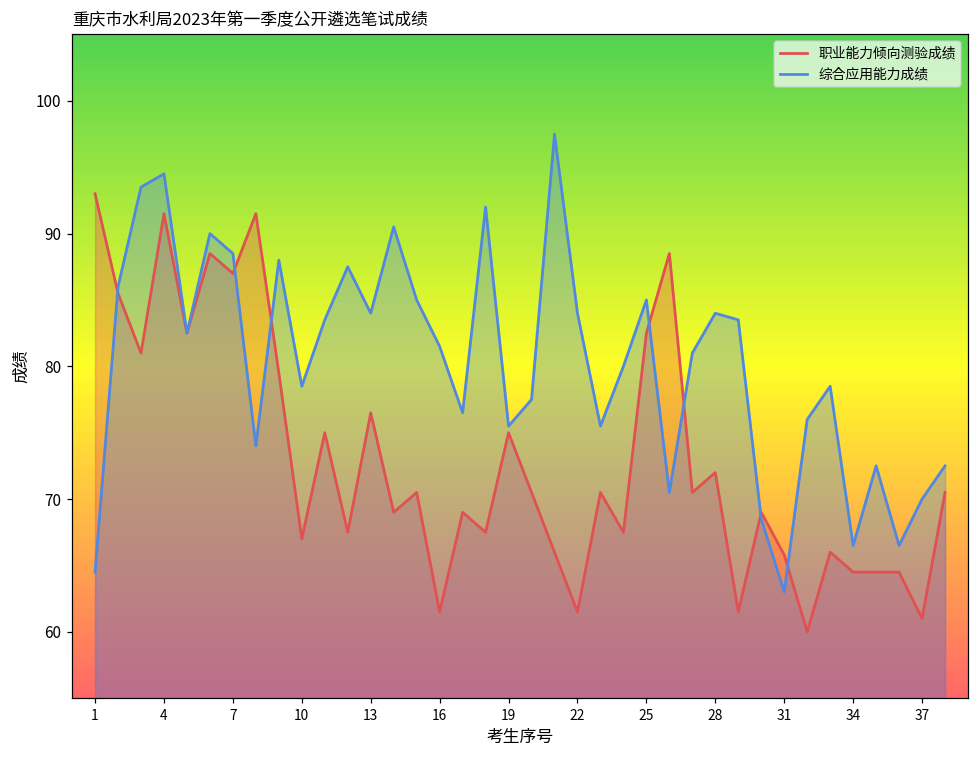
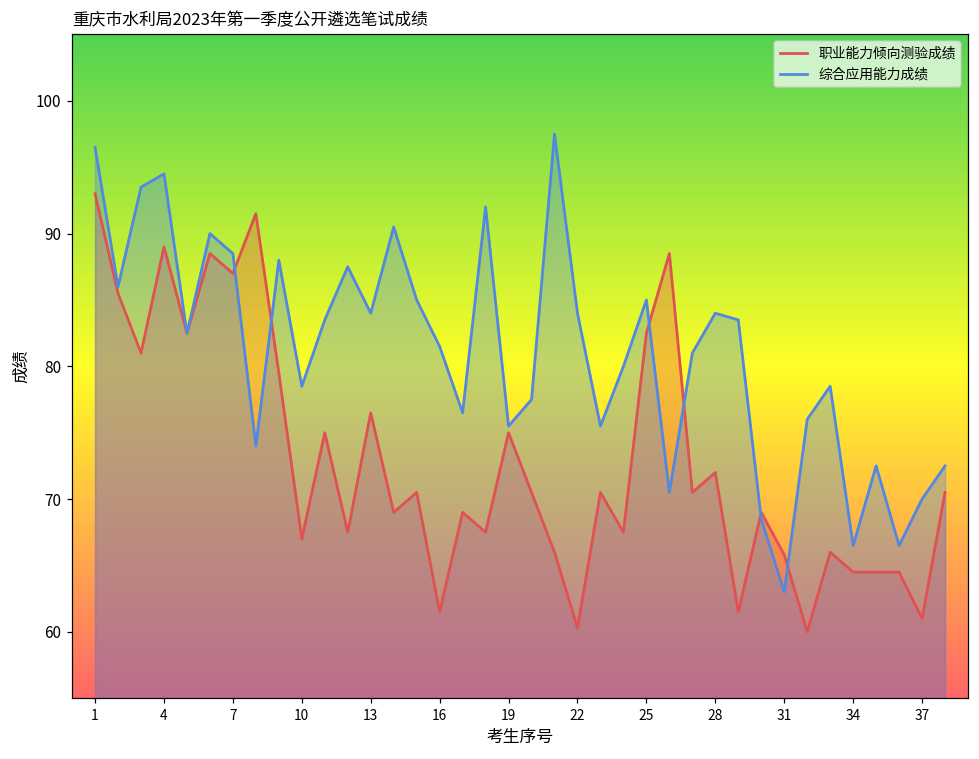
综合应用能力成绩, 1: 64.5 -> 96.5
职业能力倾向测验成绩, 4: 91.5 -> 89.0
职业能力倾向测验成绩, 22: 61.5 -> 60.3
